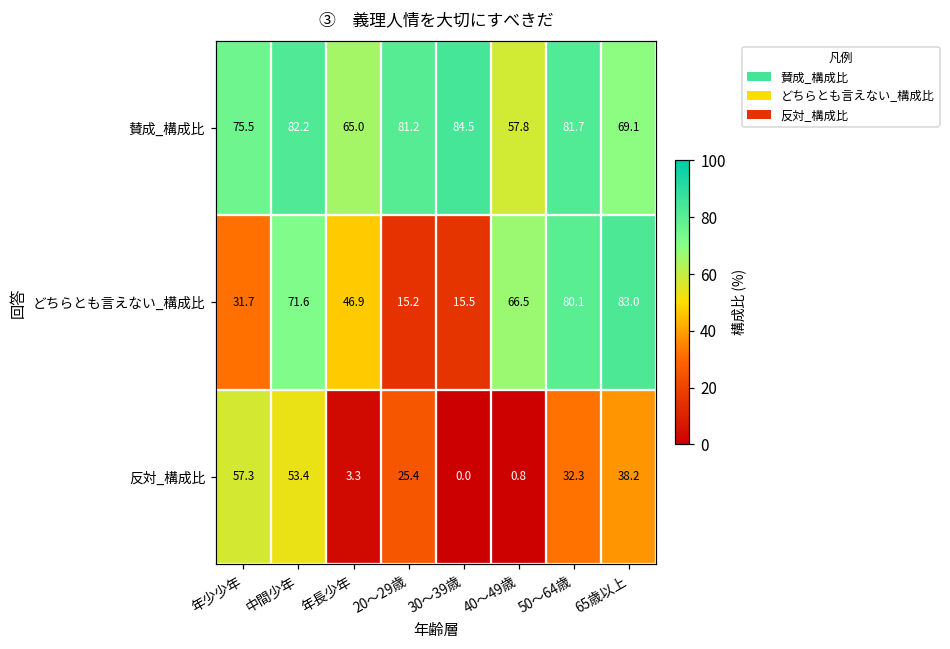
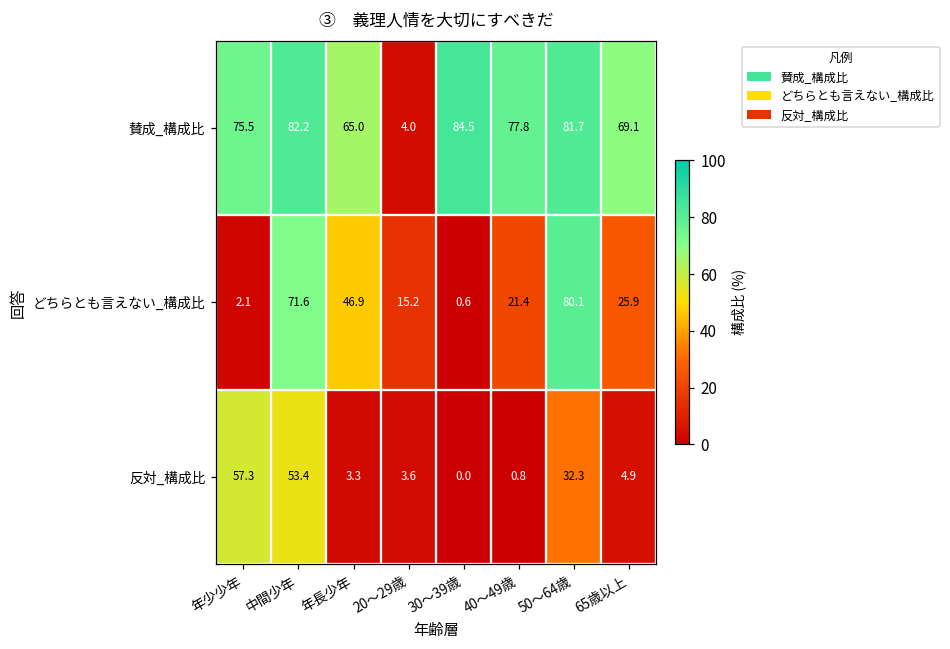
賛成_構成比, 20～29歳: 81.2 -> 4.0
賛成_構成比, 40～49歳: 57.8 -> 77.8
どちらとも言えない_構成比, 年少少年: 31.7 -> 2.1
どちらとも言えない_構成比, 30～39歳: 15.5 -> 0.6
どちらとも言えない_構成比, 40～49歳: 66.5 -> 21.4
どちらとも言えない_構成比, 65歳以上: 83.0 -> 25.9
反対_構成比, 20～29歳: 25.4 -> 3.6
反対_構成比, 65歳以上: 38.2 -> 4.9
